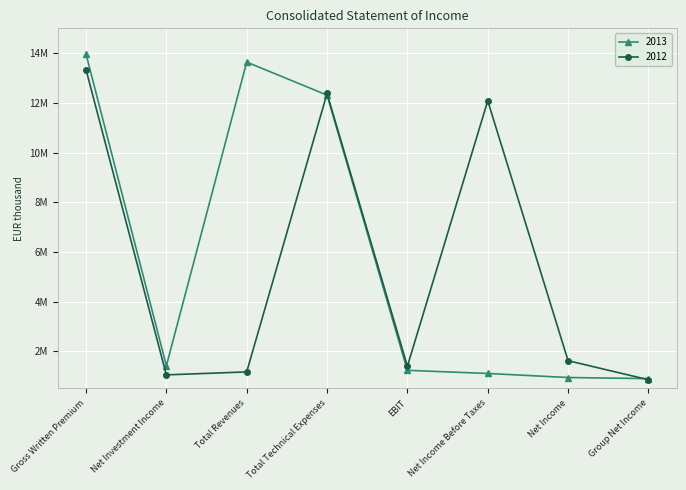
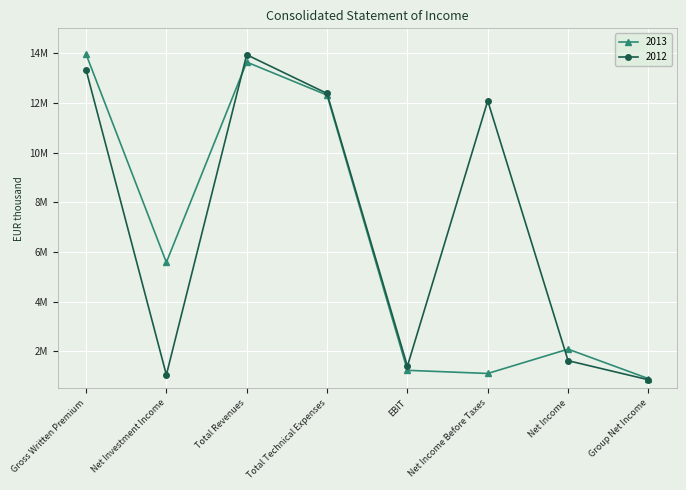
2013, Net Investment Income: 1400000 -> 5600000
2012, Total Revenues: 1200000 -> 13900000
2013, Net Income: 900000 -> 2100000
